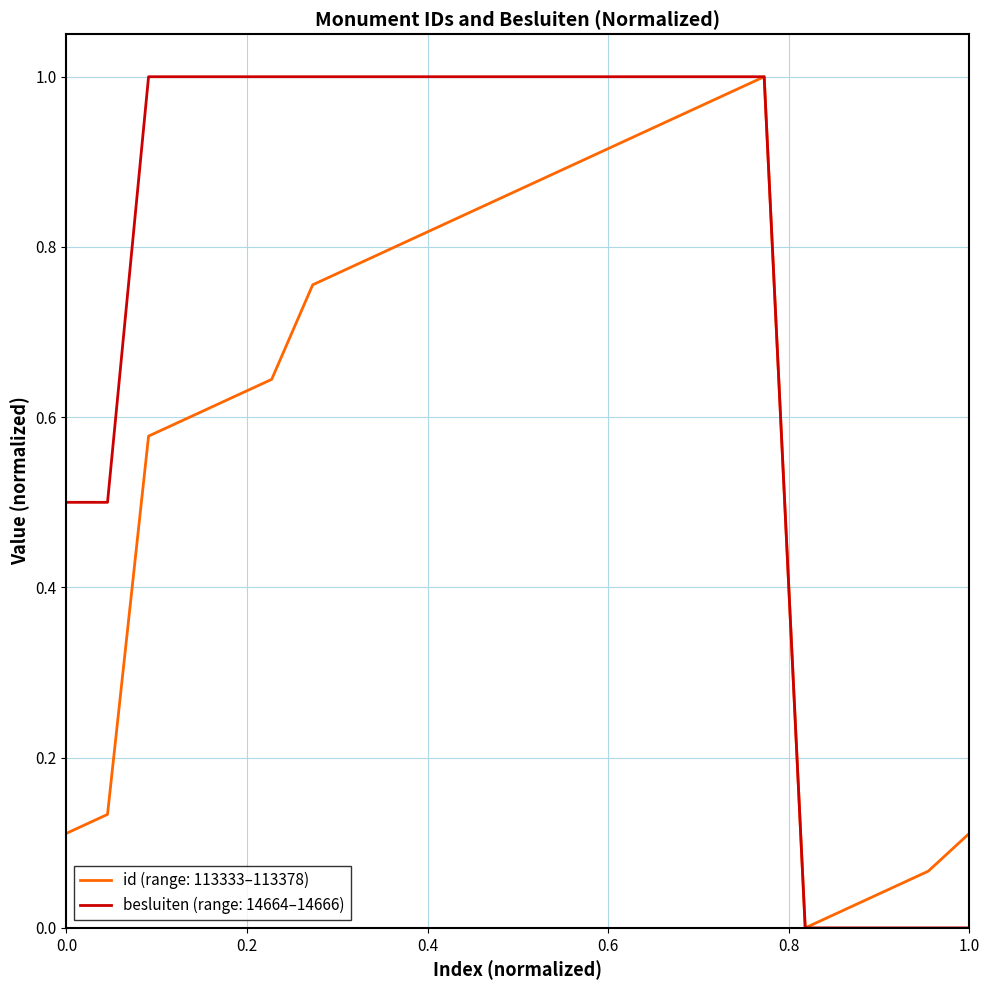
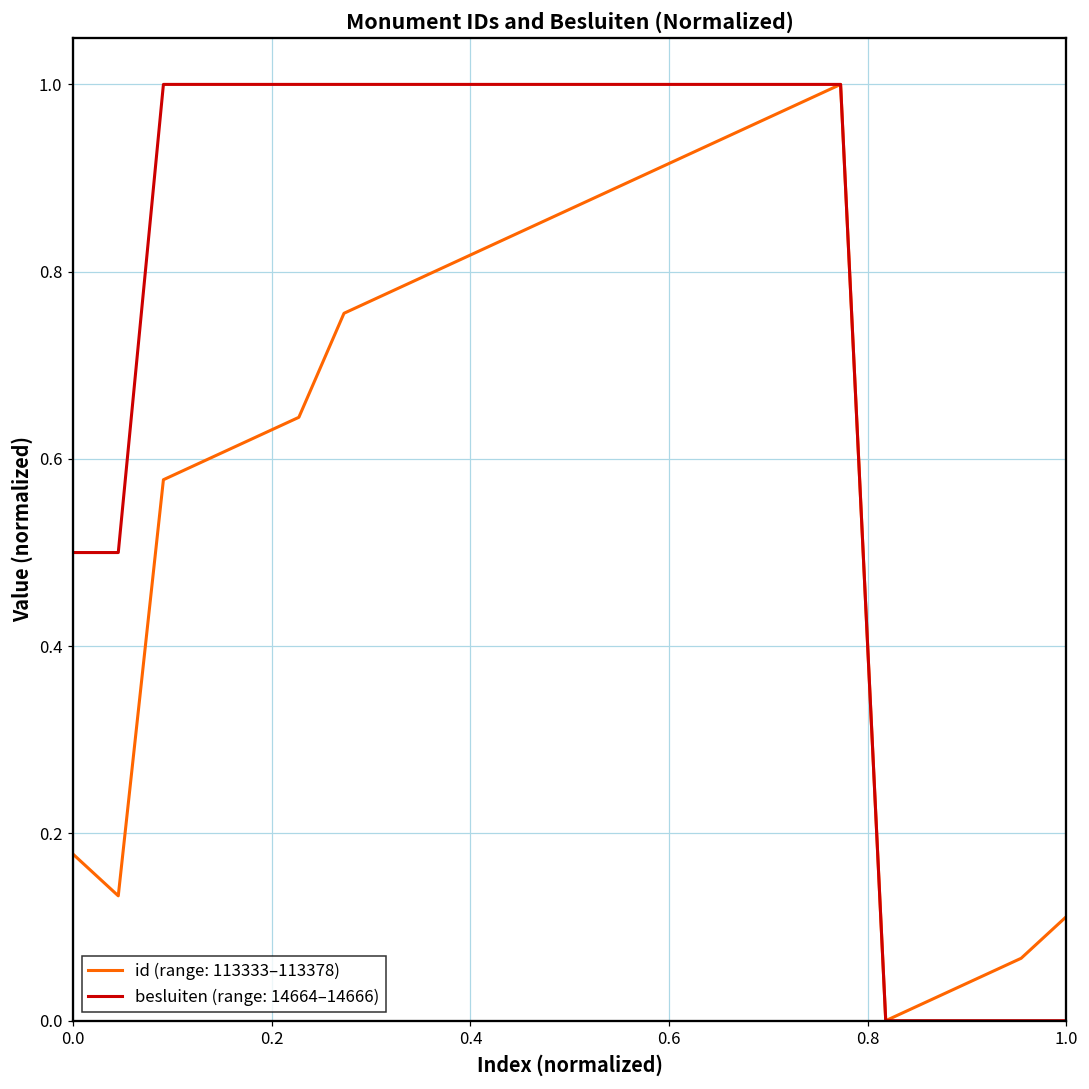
id (range: 113333–113378), 0.0: 0.11 -> 0.18
